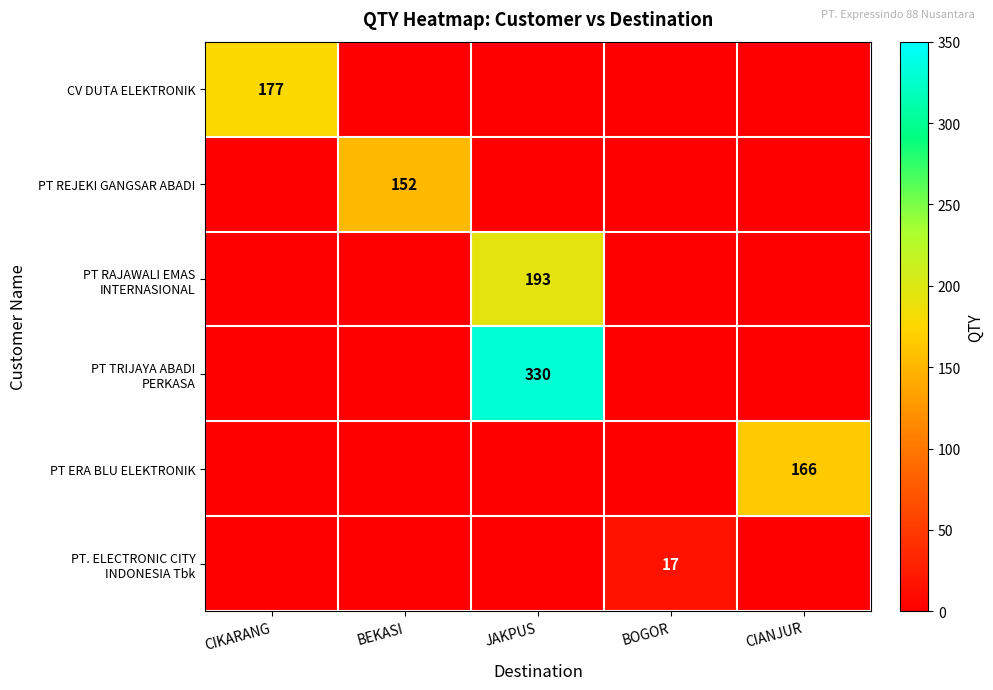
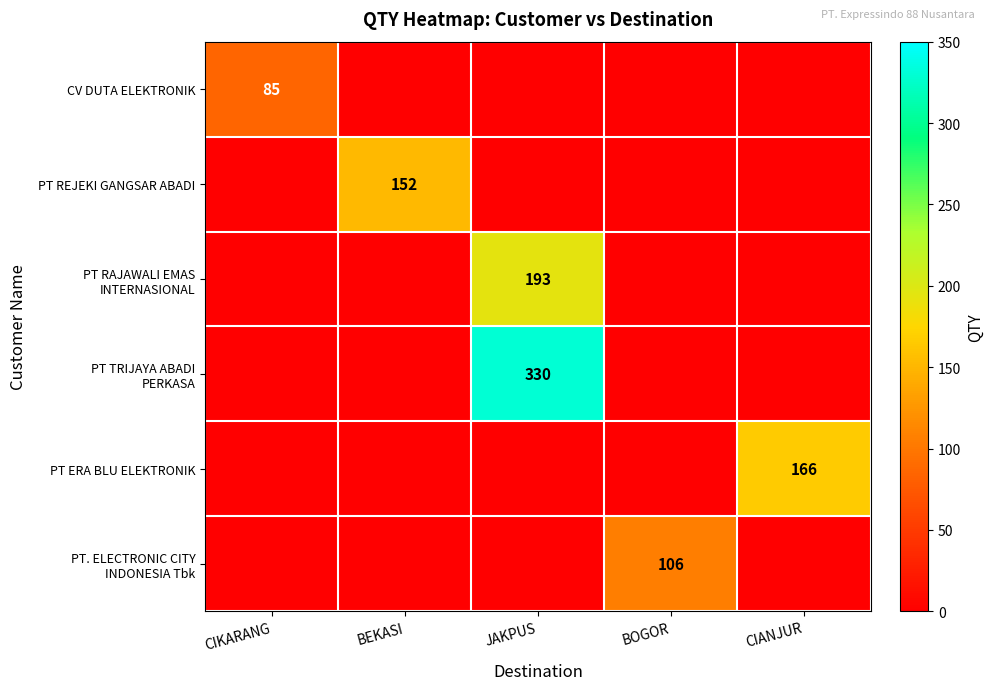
CV DUTA ELEKTRONIK, CIKARANG: 177 -> 85
PT. ELECTRONIC CITY INDONESIA Tbk, BOGOR: 17 -> 106
